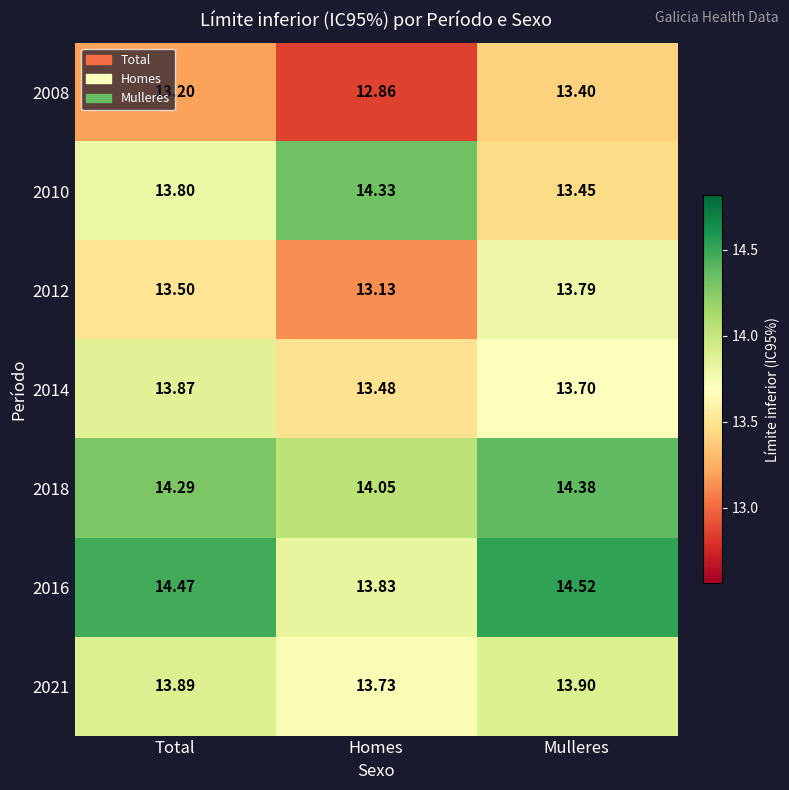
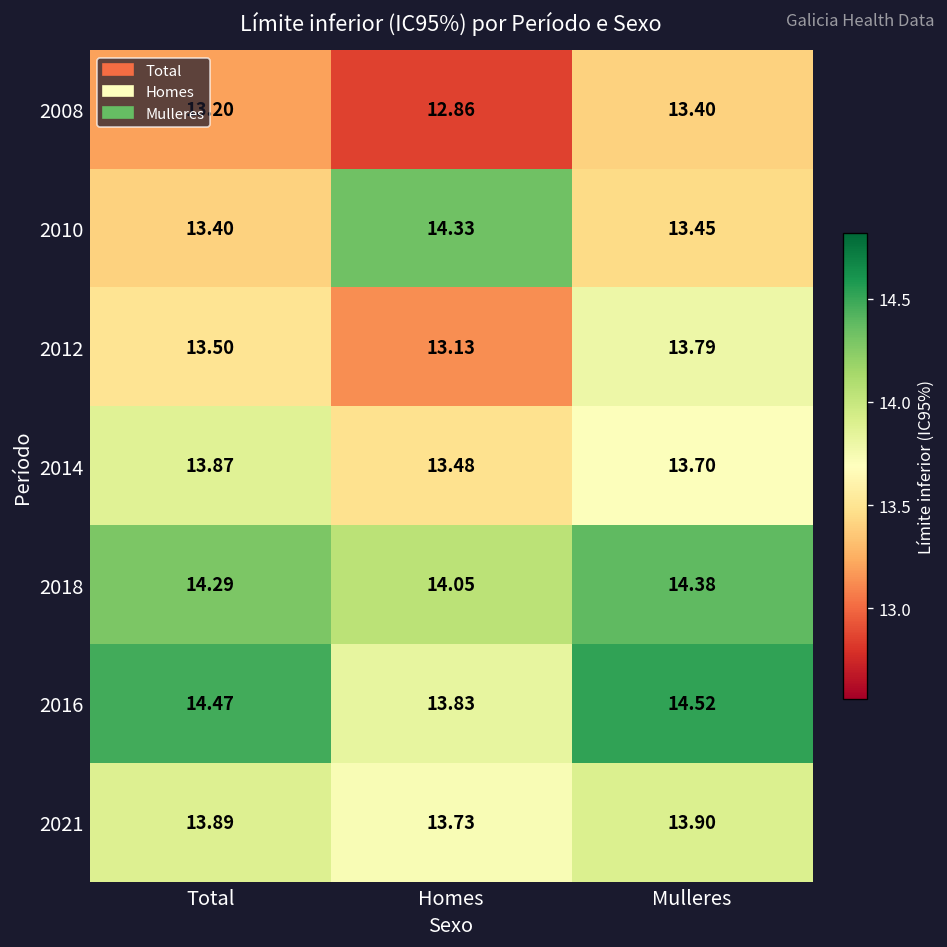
2010, Total: 13.80 -> 13.40
